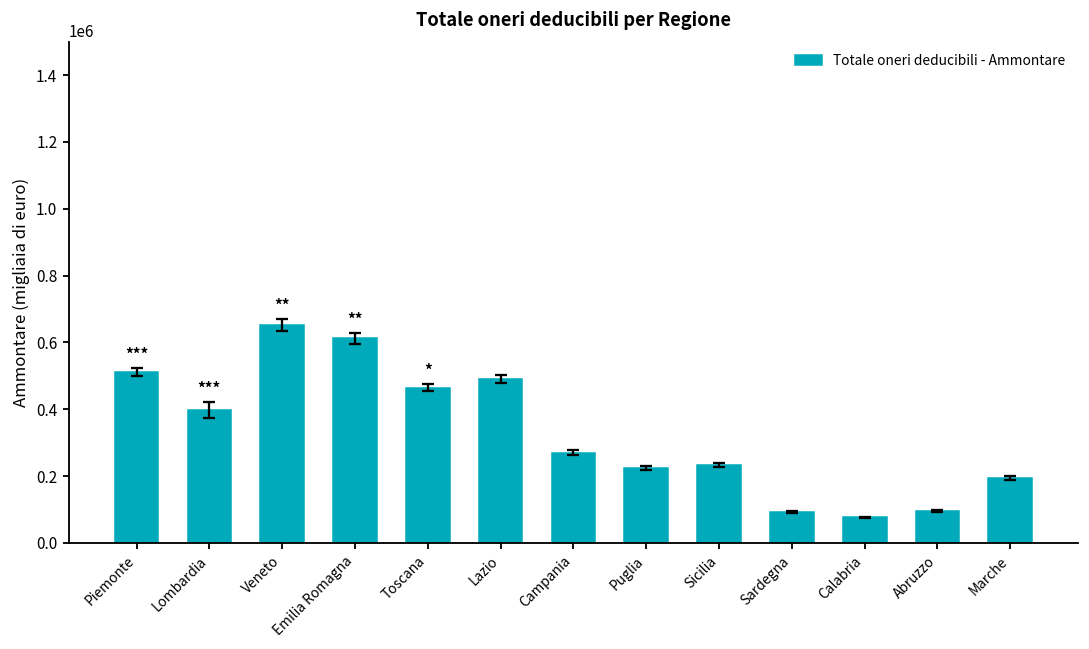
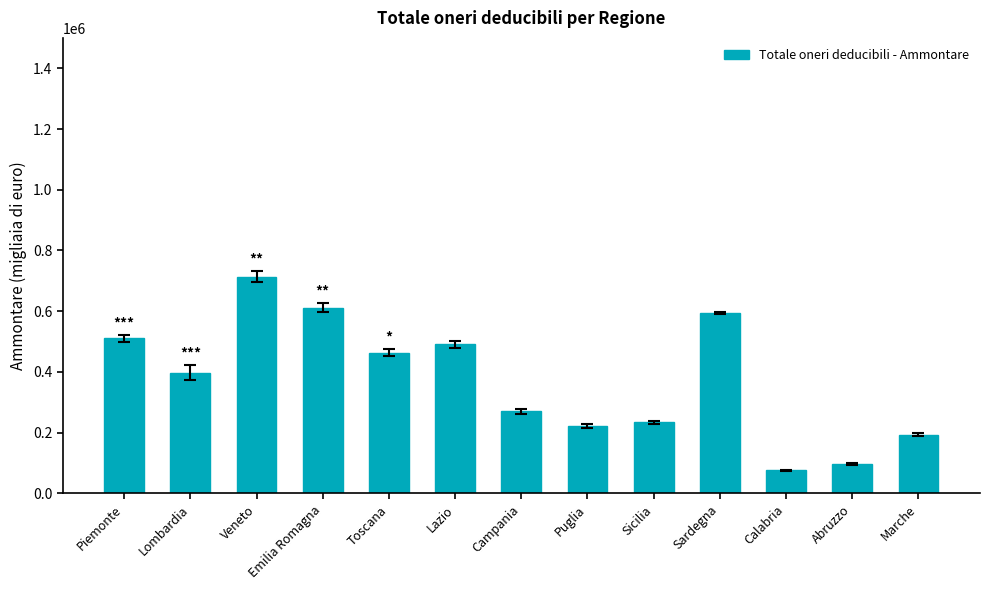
Totale oneri deducibili - Ammontare, Veneto: 650000 -> 710000
Totale oneri deducibili - Ammontare, Sardegna: 90000 -> 590000
